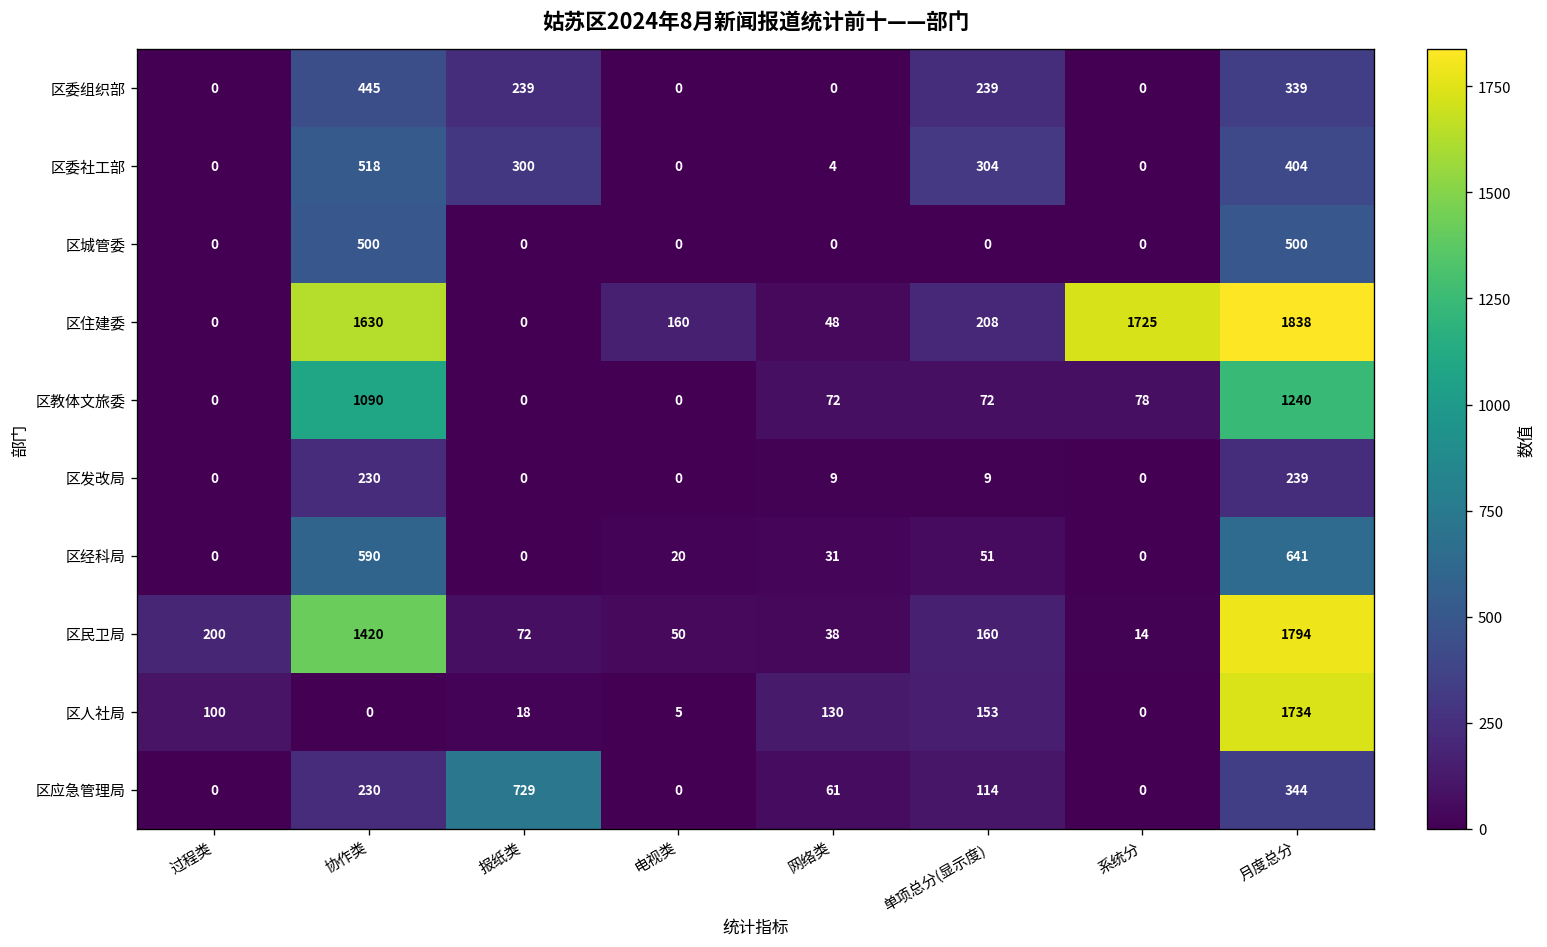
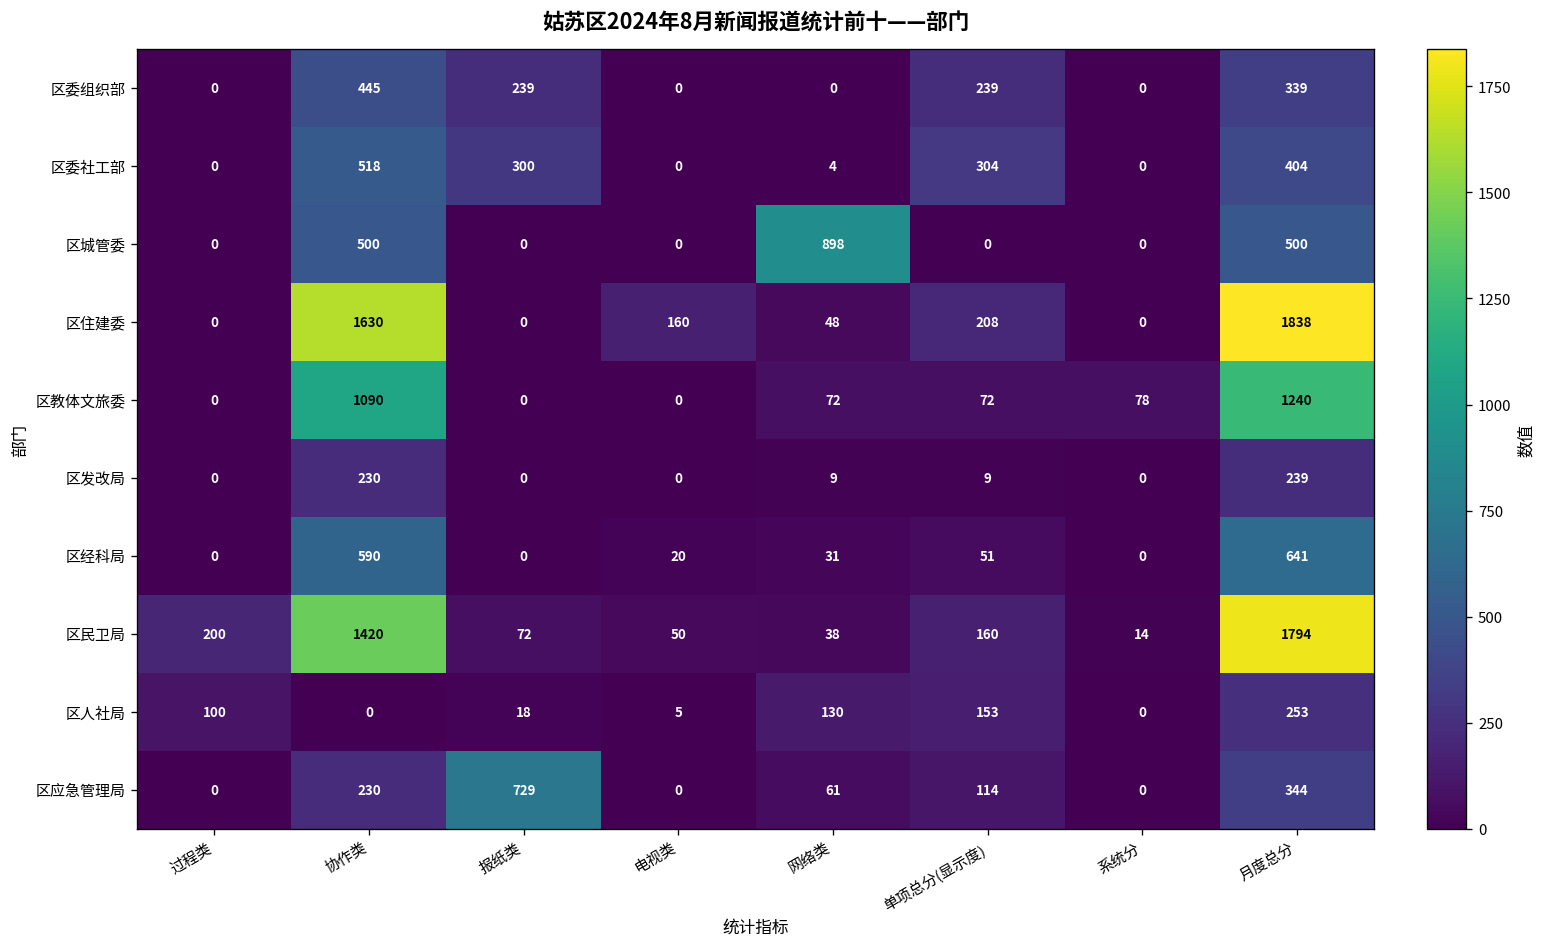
区城管委, 网络类: 0 -> 898
区住建委, 系统分: 1725 -> 0
区人社局, 月度总分: 1734 -> 253
